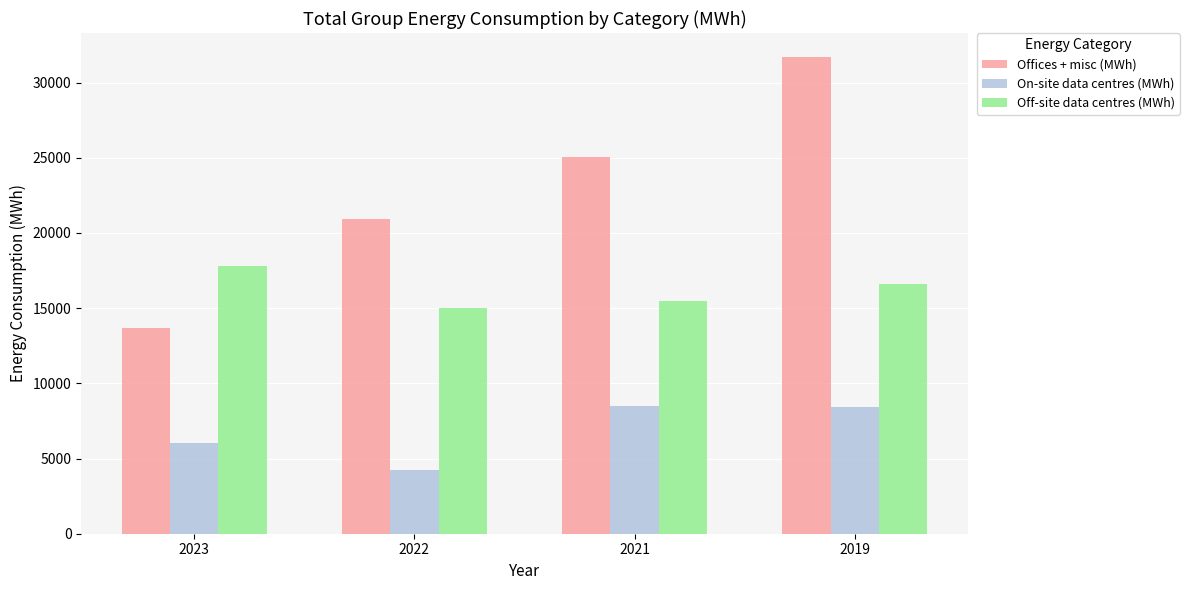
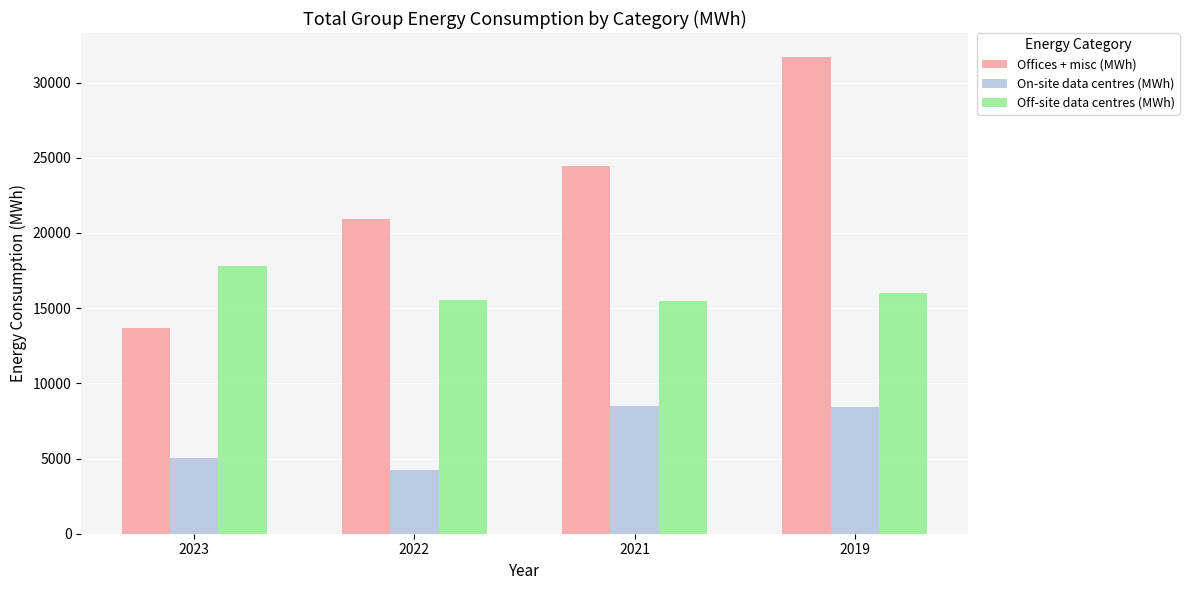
On-site data centres (MWh), 2023: 6100 -> 5000
Off-site data centres (MWh), 2022: 15000 -> 15600
Offices + misc (MWh), 2021: 25100 -> 24400
Off-site data centres (MWh), 2019: 16600 -> 16000
